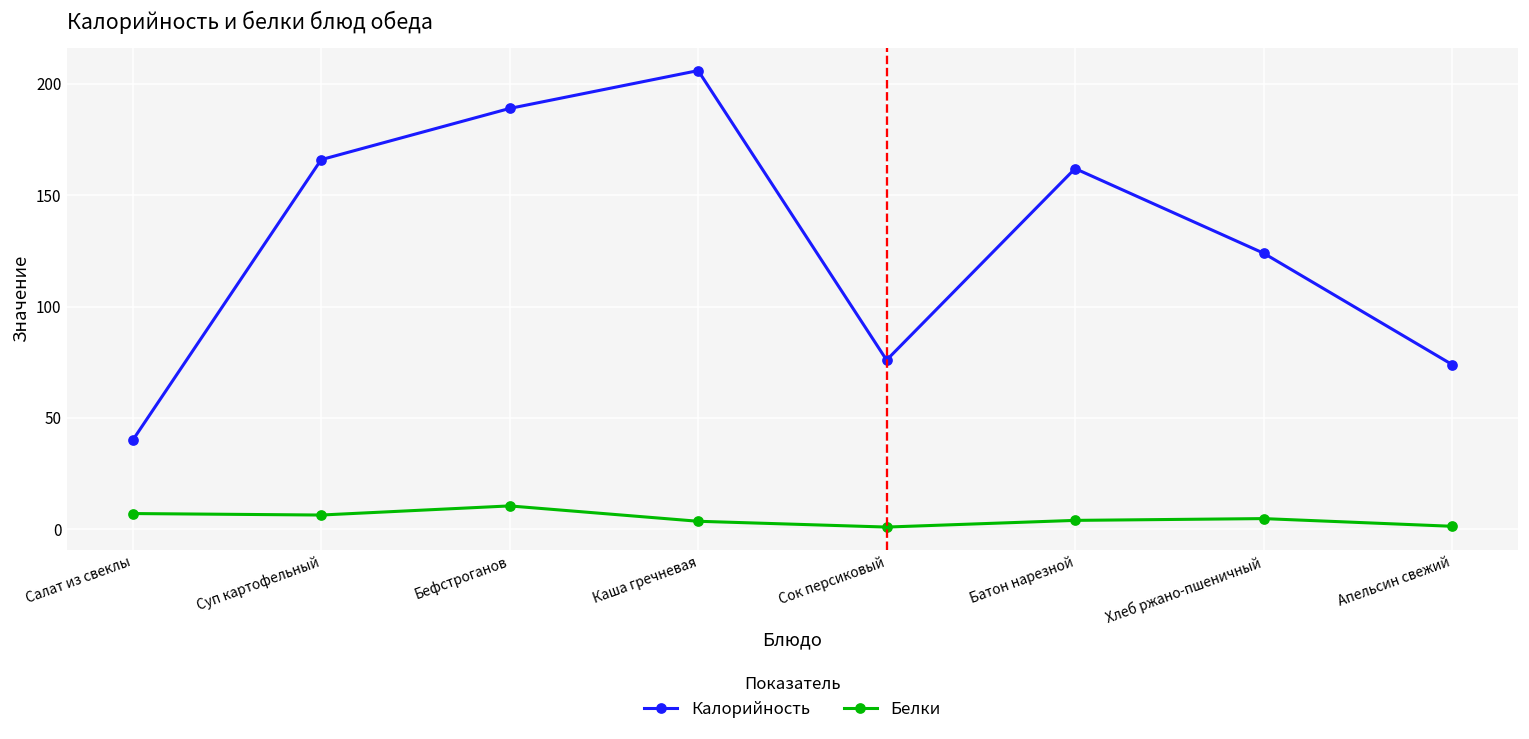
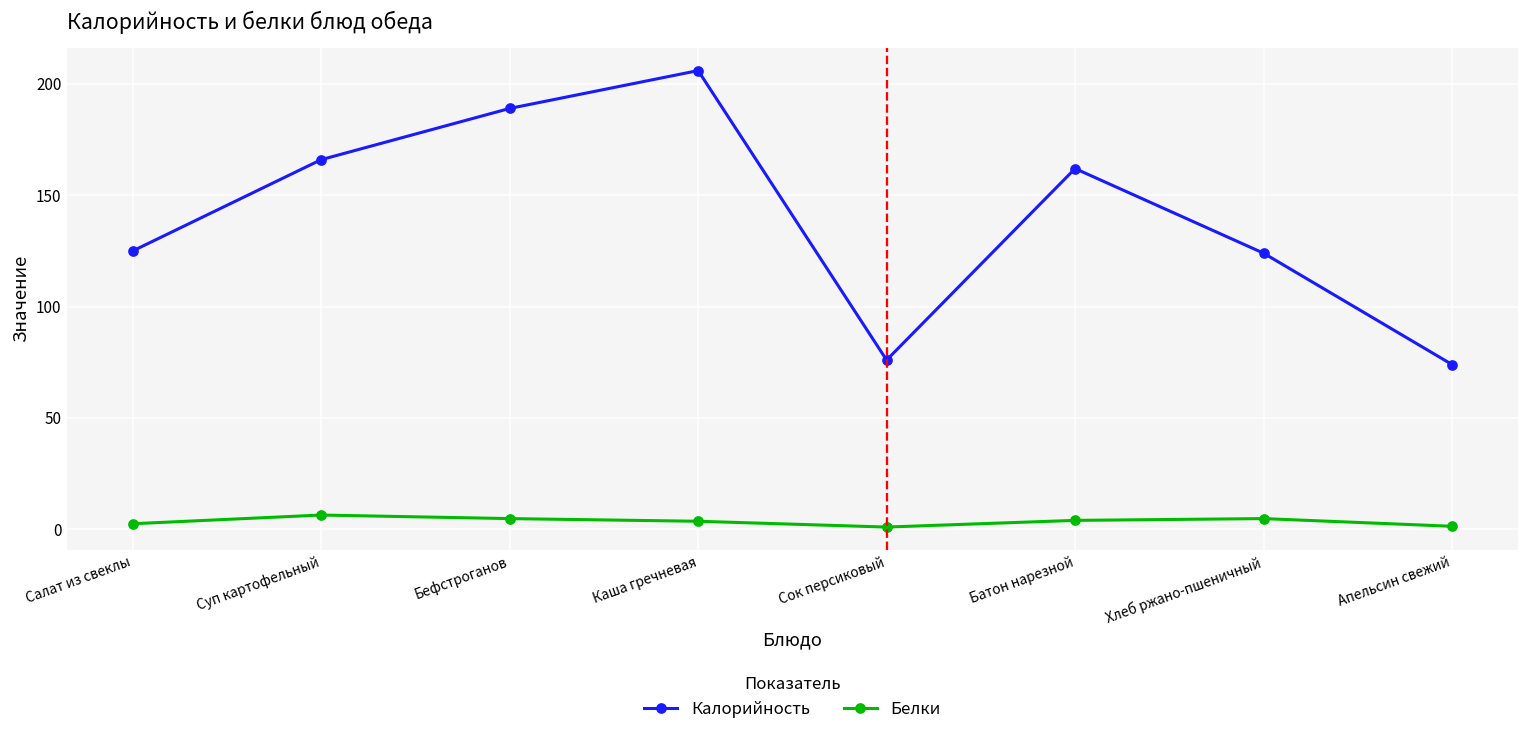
Калорийность, Салат из свеклы: 40 -> 125
Белки, Салат из свеклы: 7 -> 2
Белки, Бефстроганов: 11 -> 5
